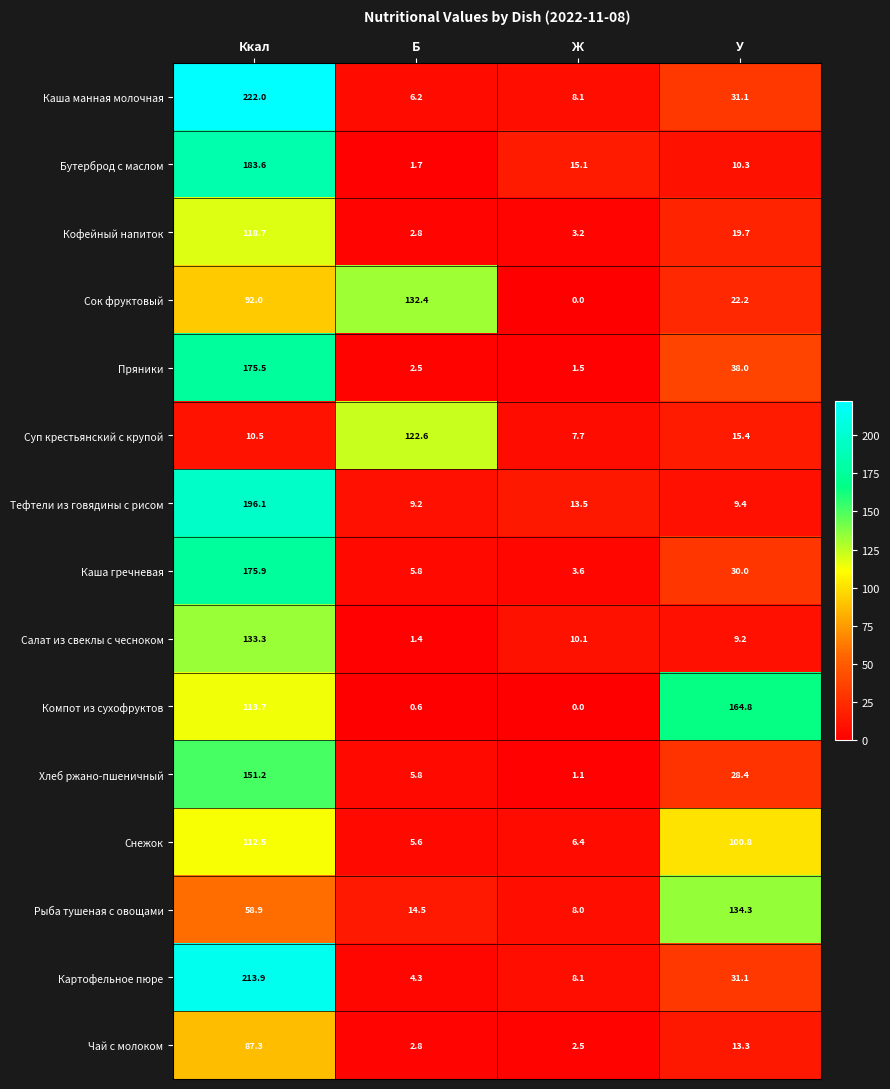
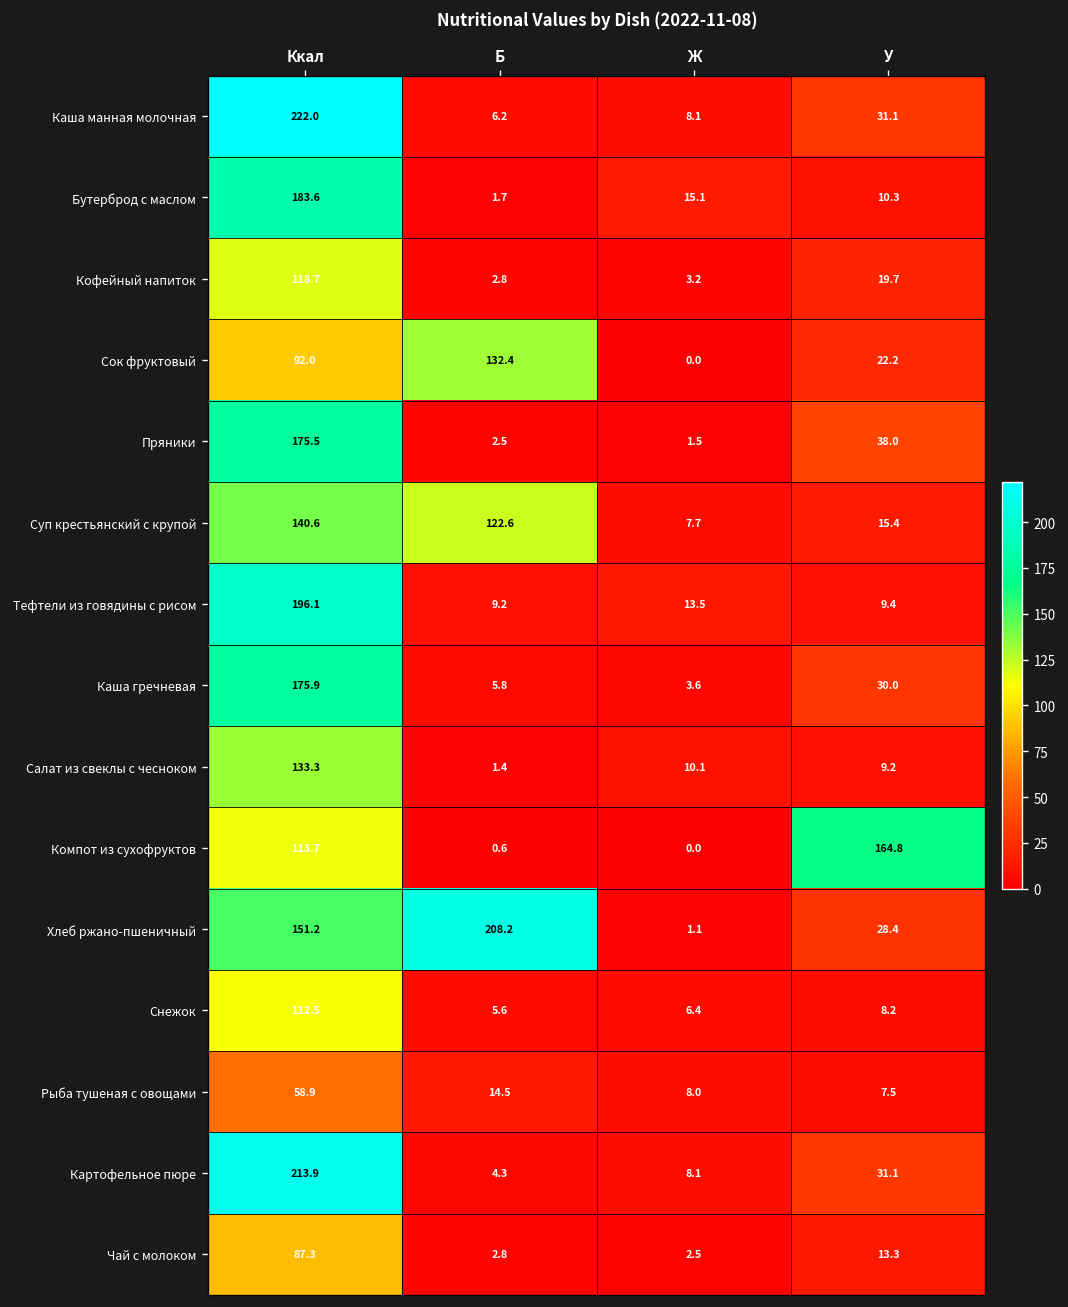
Суп крестьянский с крупой, Ккал: 10.5 -> 140.6
Хлеб ржано-пшеничный, Б: 5.8 -> 208.2
Снежок, У: 100.8 -> 8.2
Рыба тушеная с овощами, У: 134.3 -> 7.5
